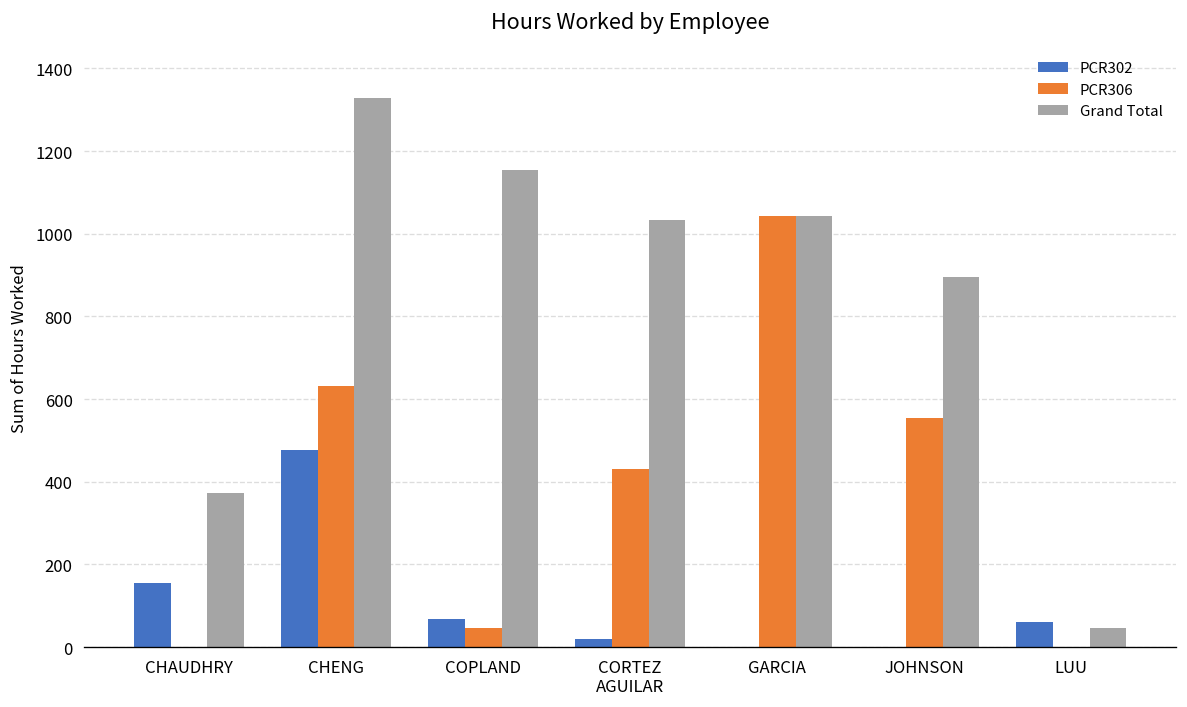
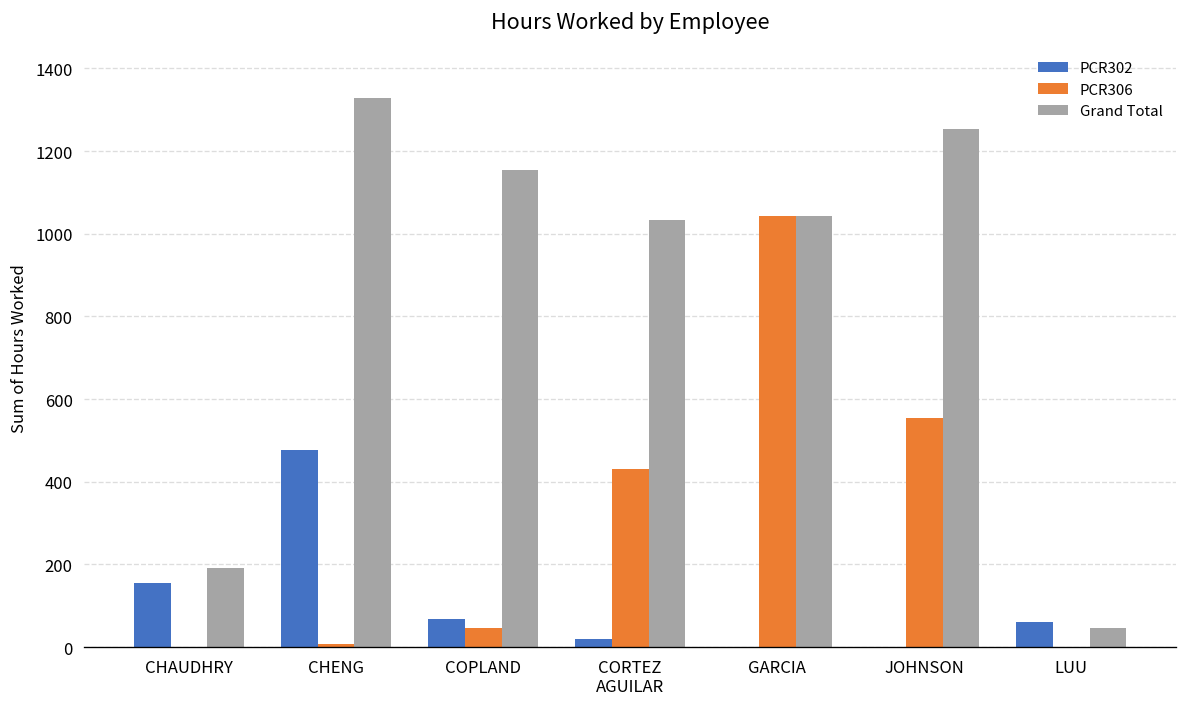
Grand Total, CHAUDHRY: 370 -> 190
PCR306, CHENG: 630 -> 10
Grand Total, JOHNSON: 900 -> 1250
